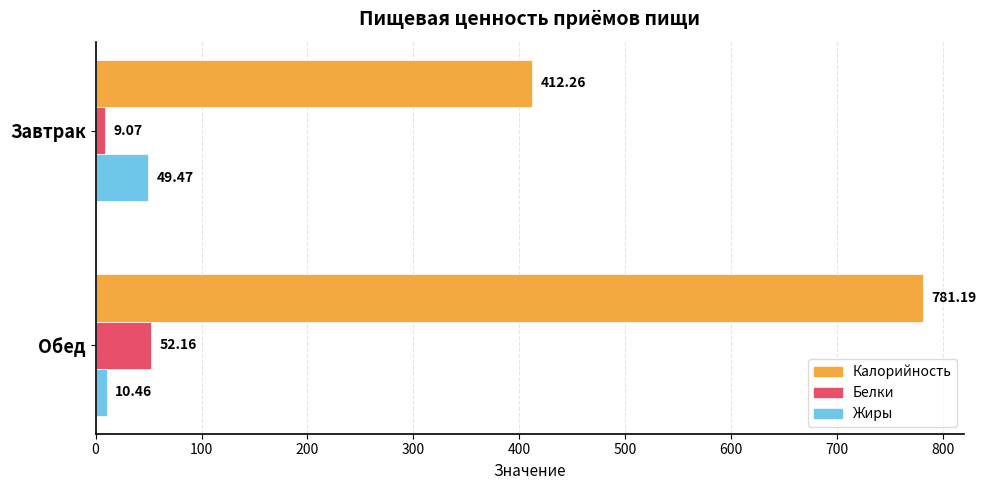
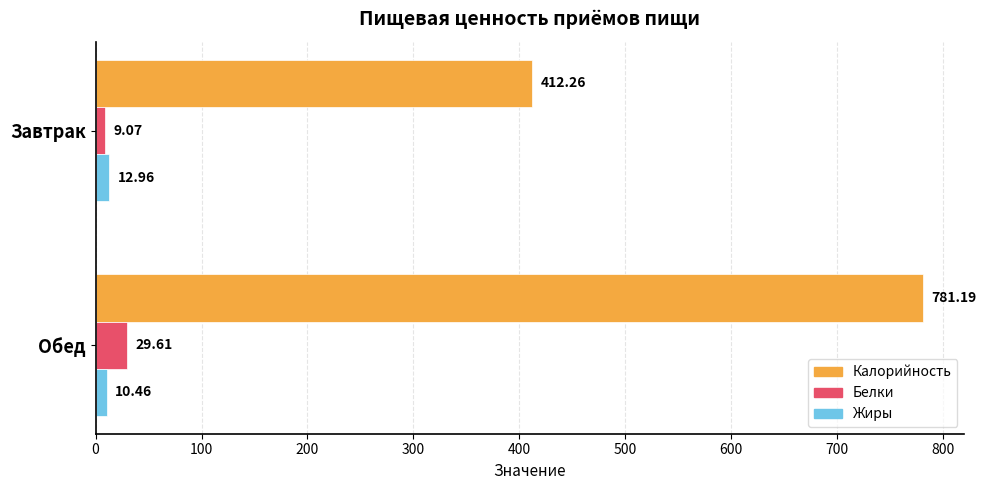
Жиры, Завтрак: 49.47 -> 12.96
Белки, Обед: 52.16 -> 29.61
